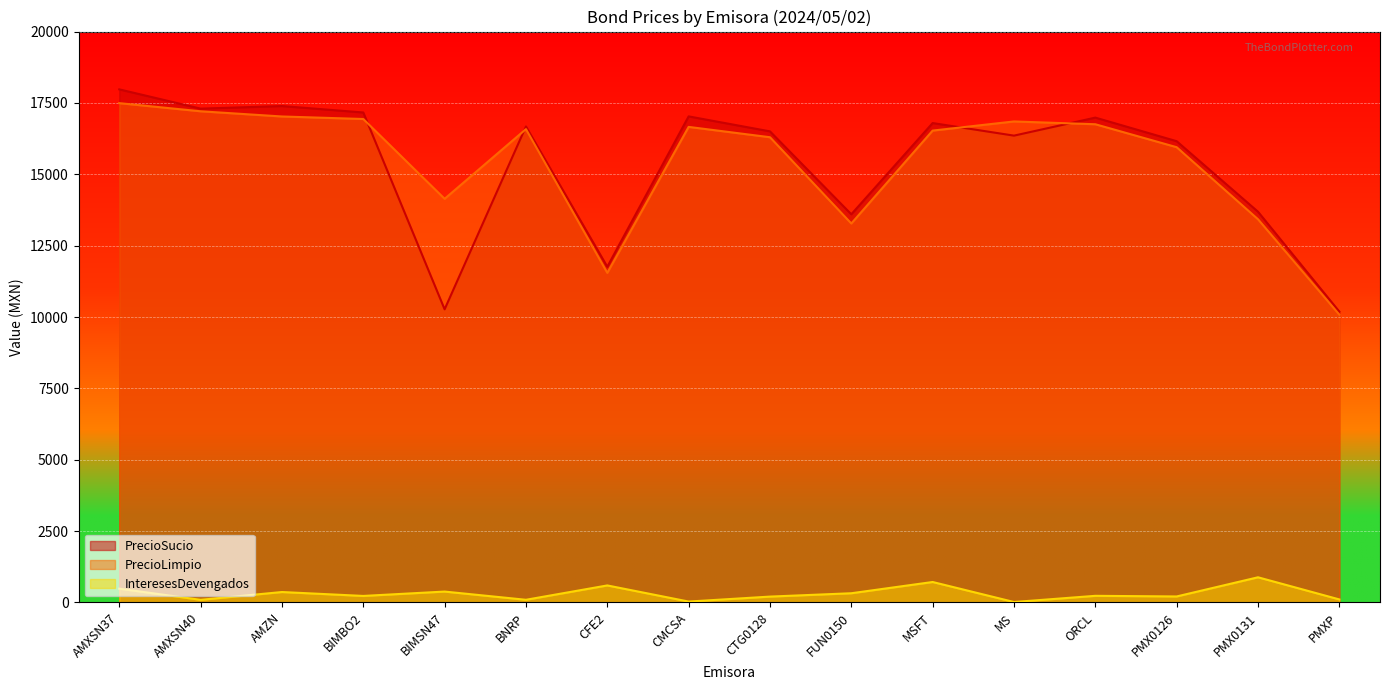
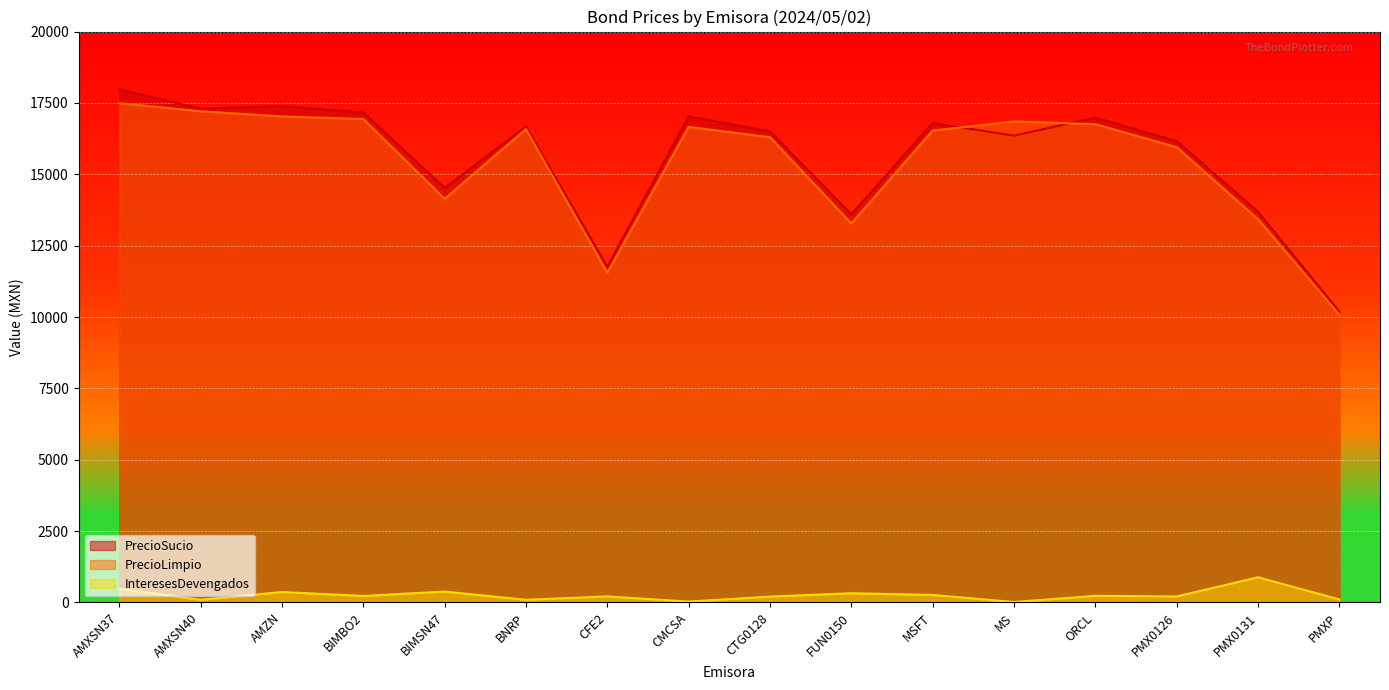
PrecioSucio, BIMSN47: 10300 -> 14500
InteresesDevengados, CFE2: 600 -> 200
InteresesDevengados, MSFT: 700 -> 300
